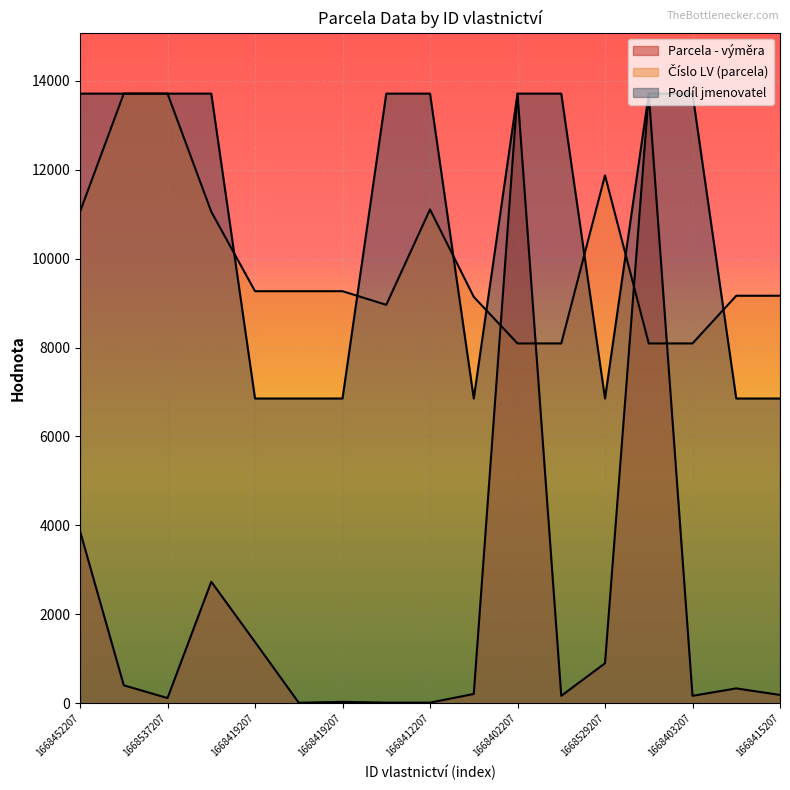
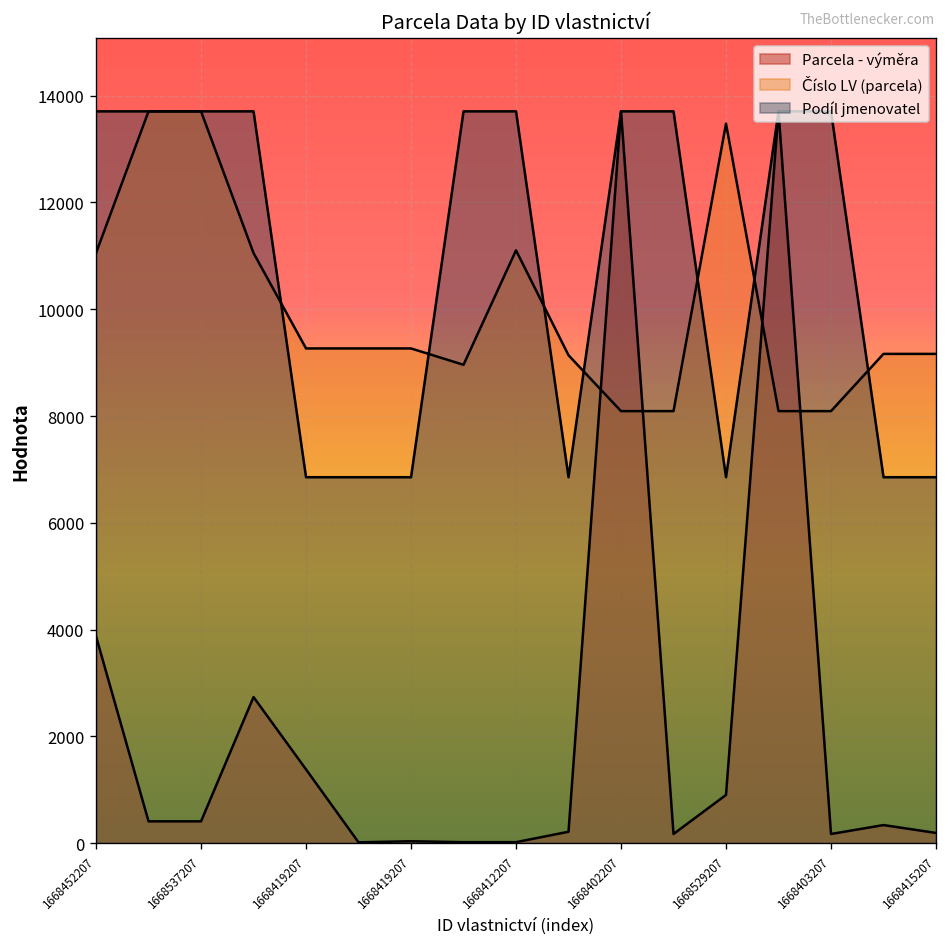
Parcela - výměra, 1668537207: 100 -> 400
Číslo LV (parcela), 1668529207: 11900 -> 13500
